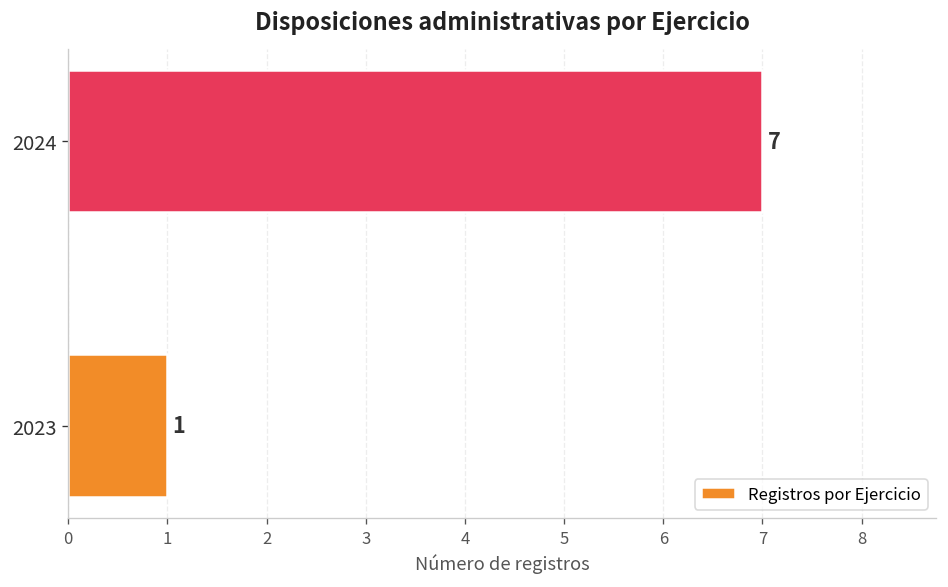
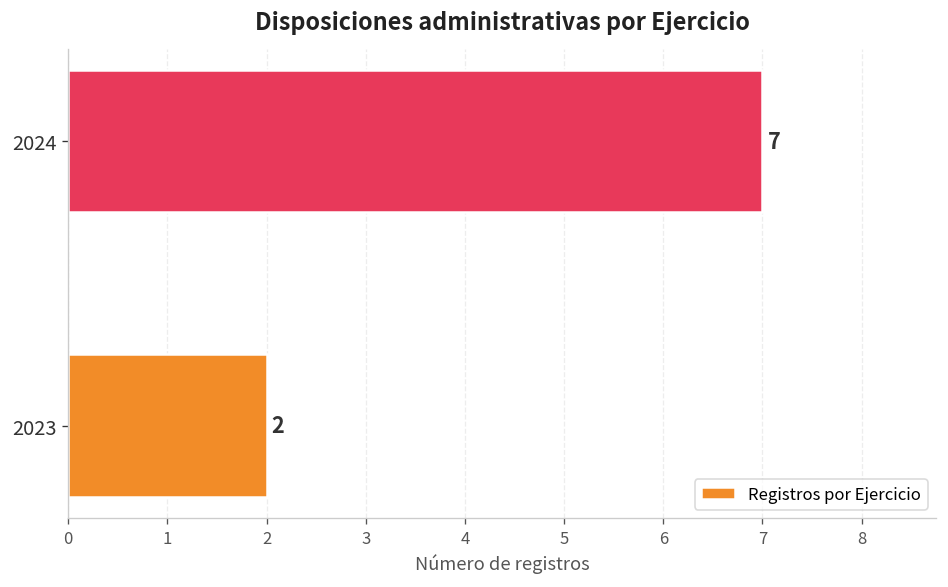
2023: 1 -> 2
